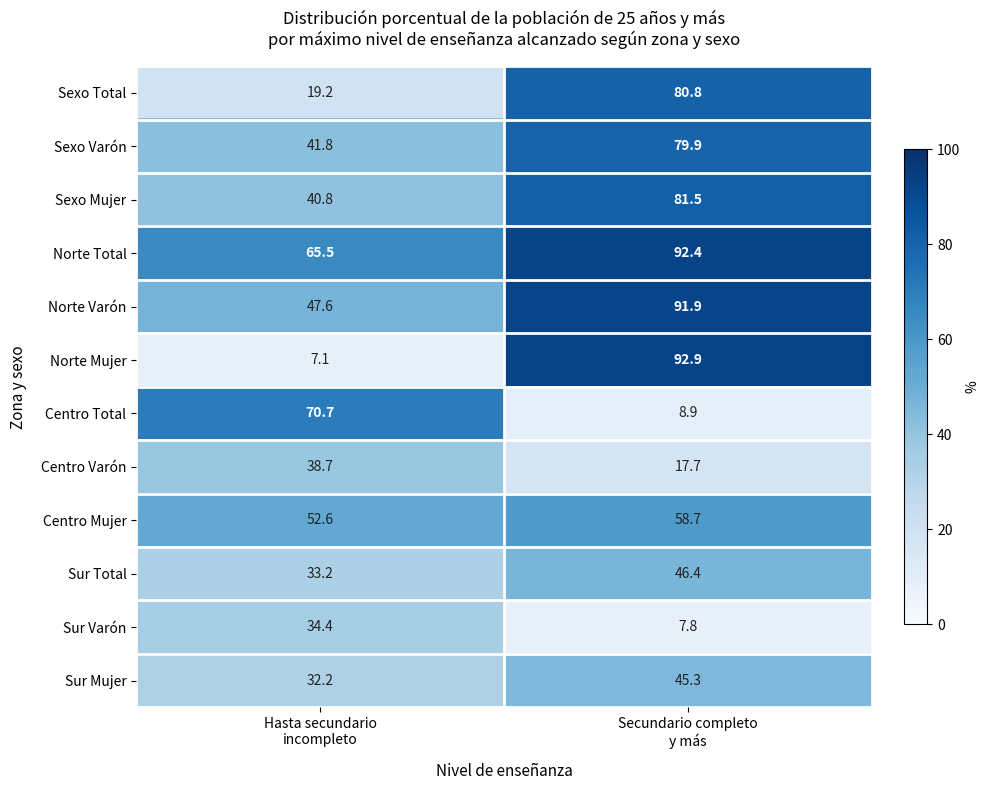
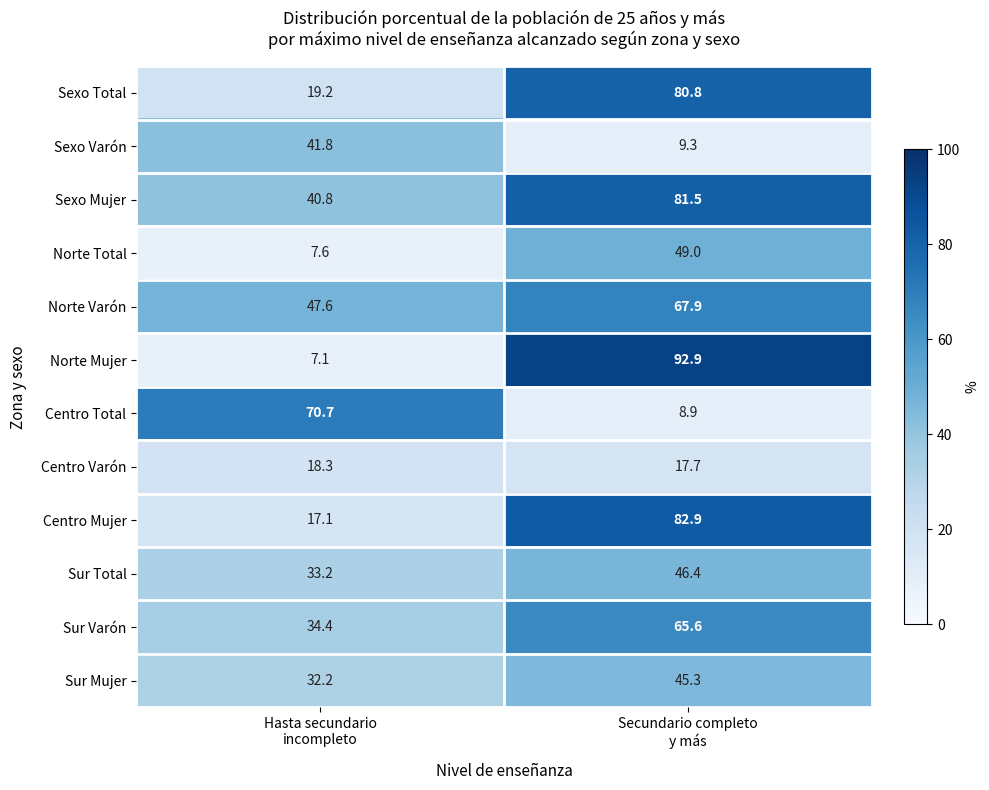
Sexo Varón, Secundario completo y más: 79.9 -> 9.3
Norte Total, Hasta secundario incompleto: 65.5 -> 7.6
Norte Total, Secundario completo y más: 92.4 -> 49.0
Norte Varón, Secundario completo y más: 91.9 -> 67.9
Centro Varón, Hasta secundario incompleto: 38.7 -> 18.3
Centro Mujer, Hasta secundario incompleto: 52.6 -> 17.1
Centro Mujer, Secundario completo y más: 58.7 -> 82.9
Sur Varón, Secundario completo y más: 7.8 -> 65.6
